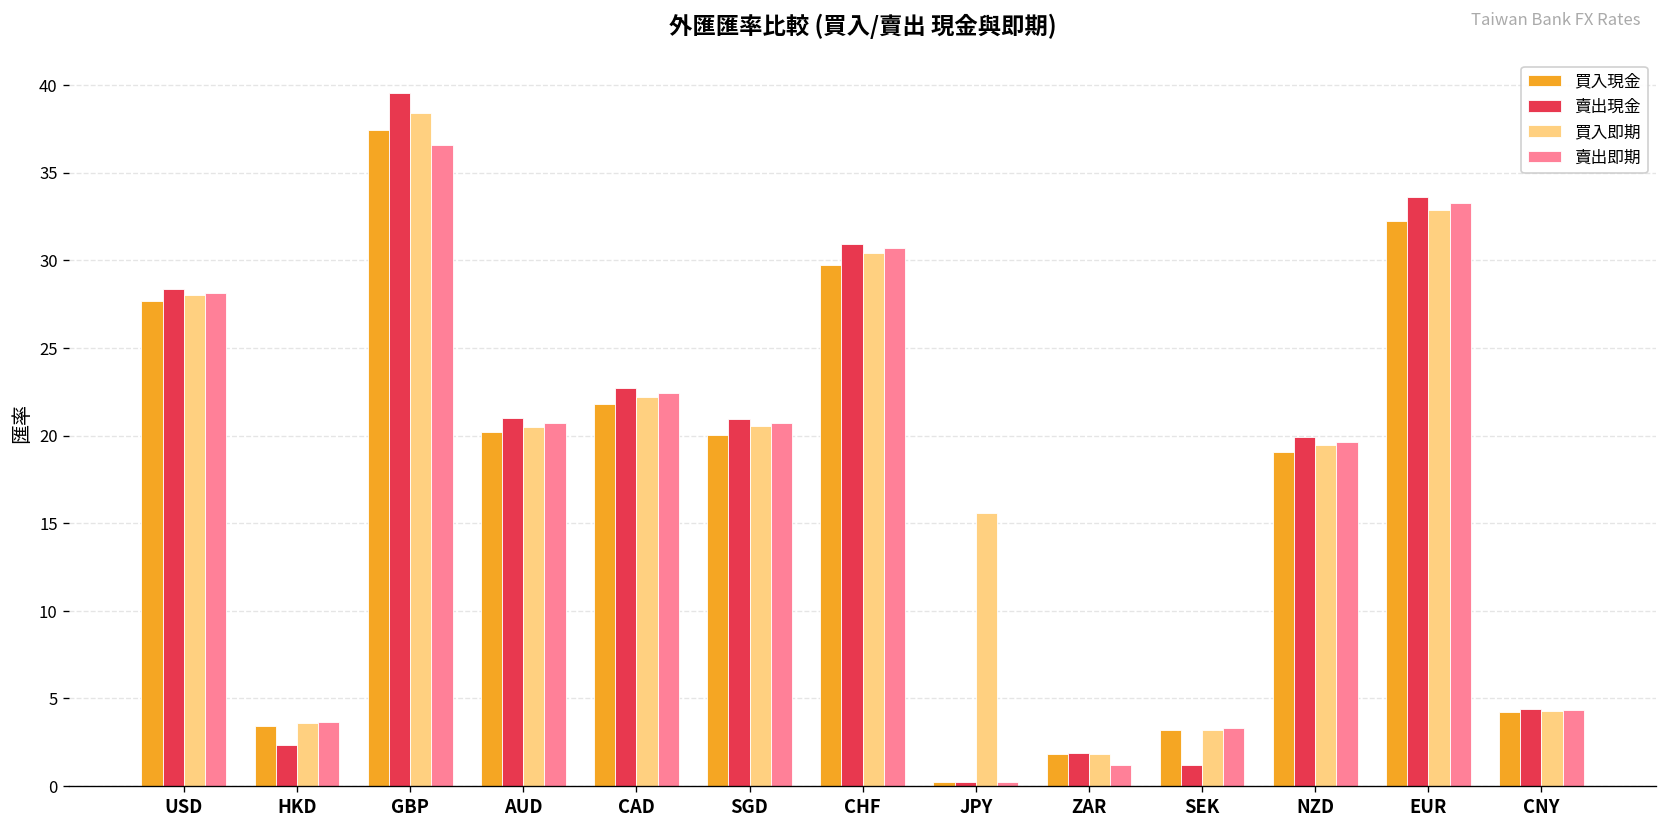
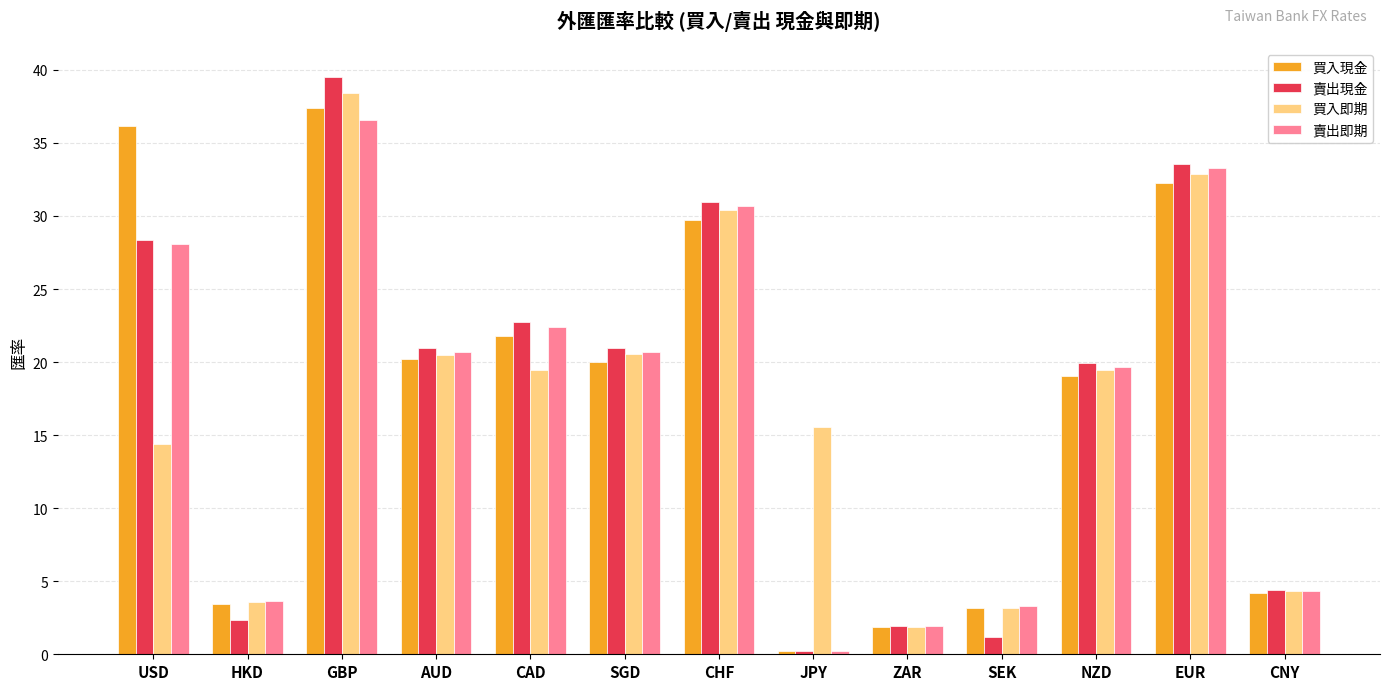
買入現金, USD: 27.7 -> 36.2
買入即期, USD: 28.0 -> 14.4
買入即期, CAD: 22.2 -> 19.5
賣出即期, ZAR: 1.2 -> 1.9
